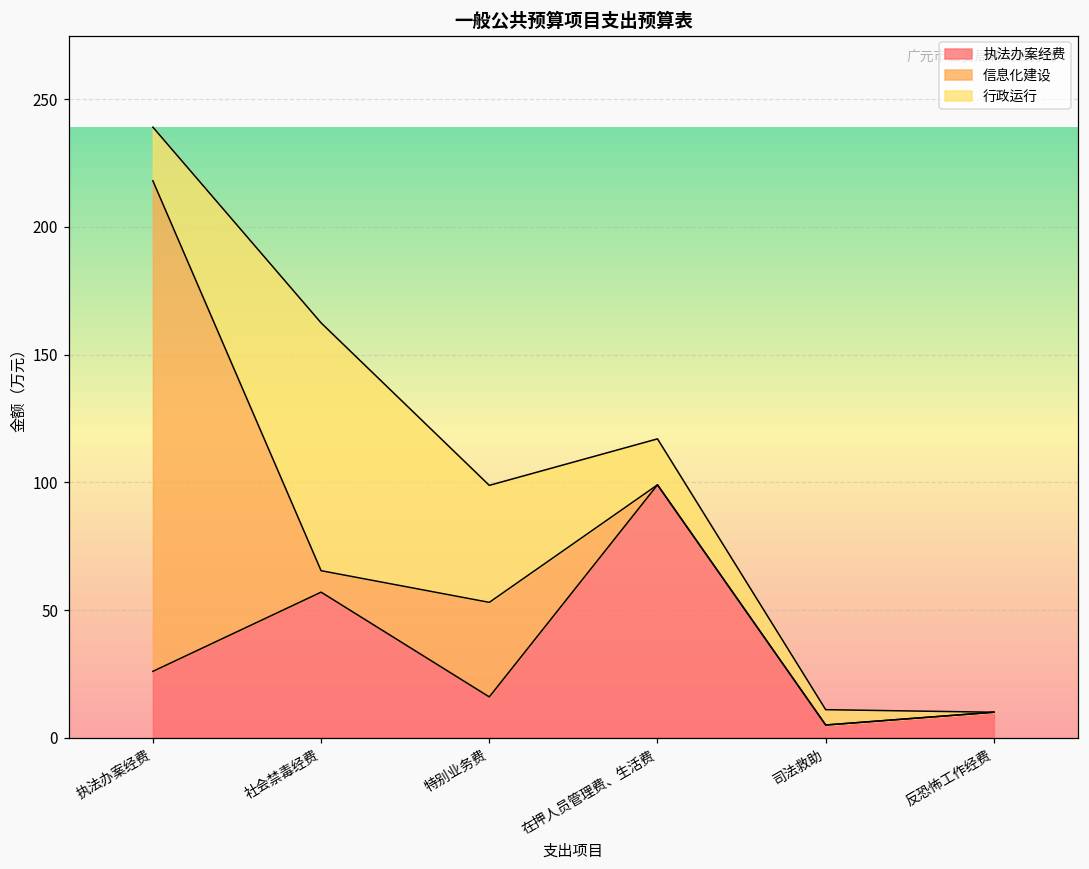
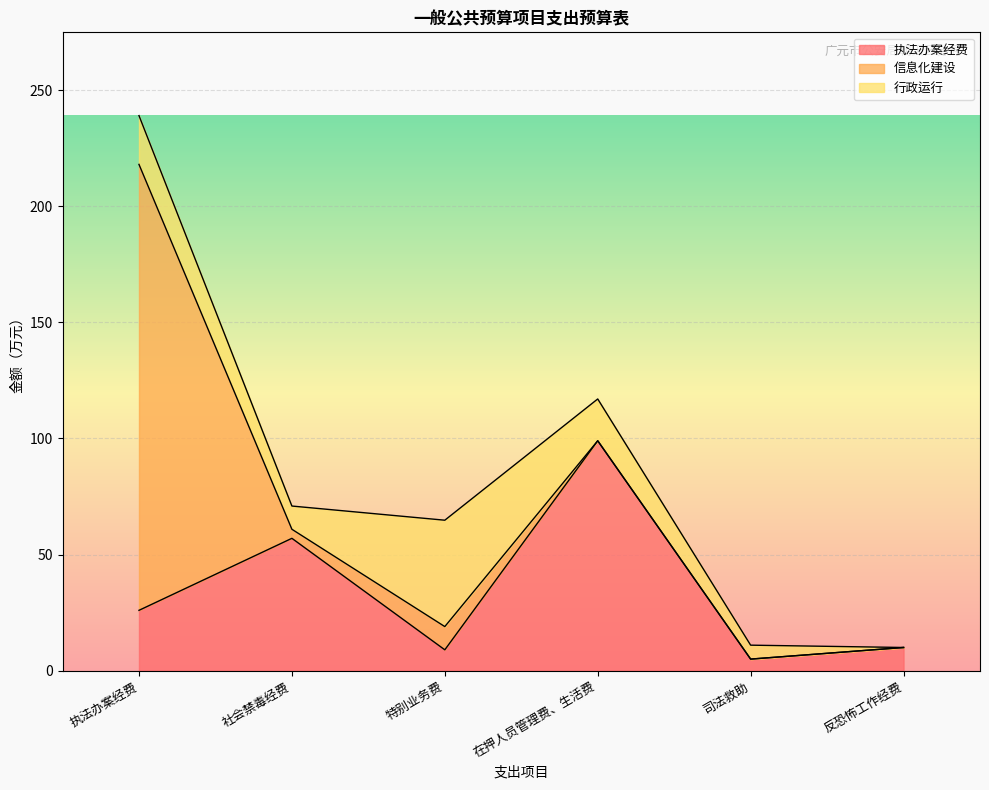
信息化建设, 社会禁毒经费: 8 -> 4
行政运行, 社会禁毒经费: 97 -> 10
执法办案经费, 特别业务费: 16 -> 9
信息化建设, 特别业务费: 37 -> 10
